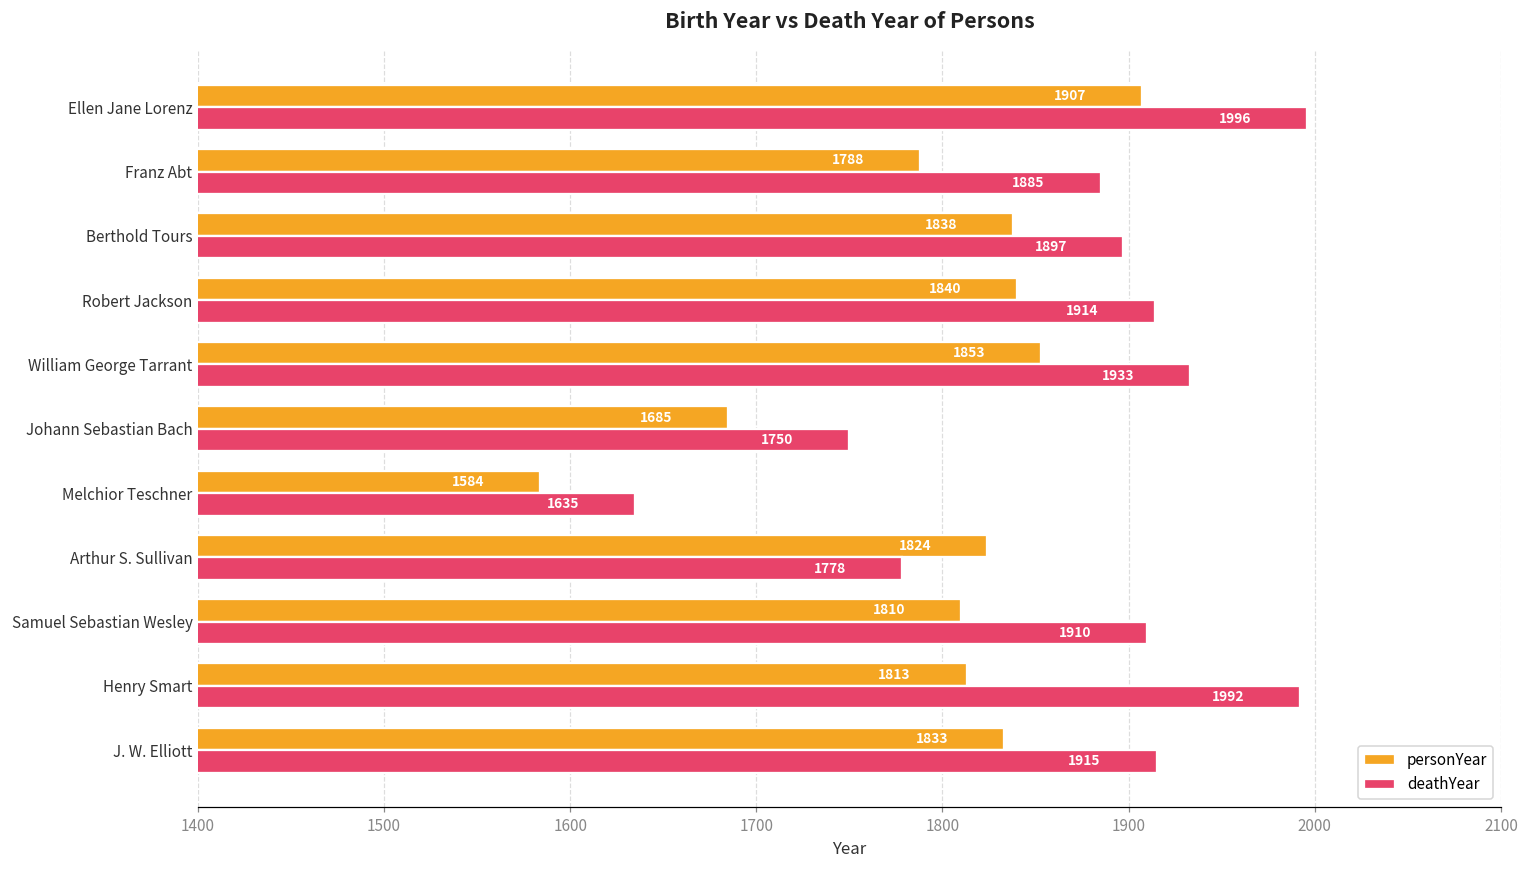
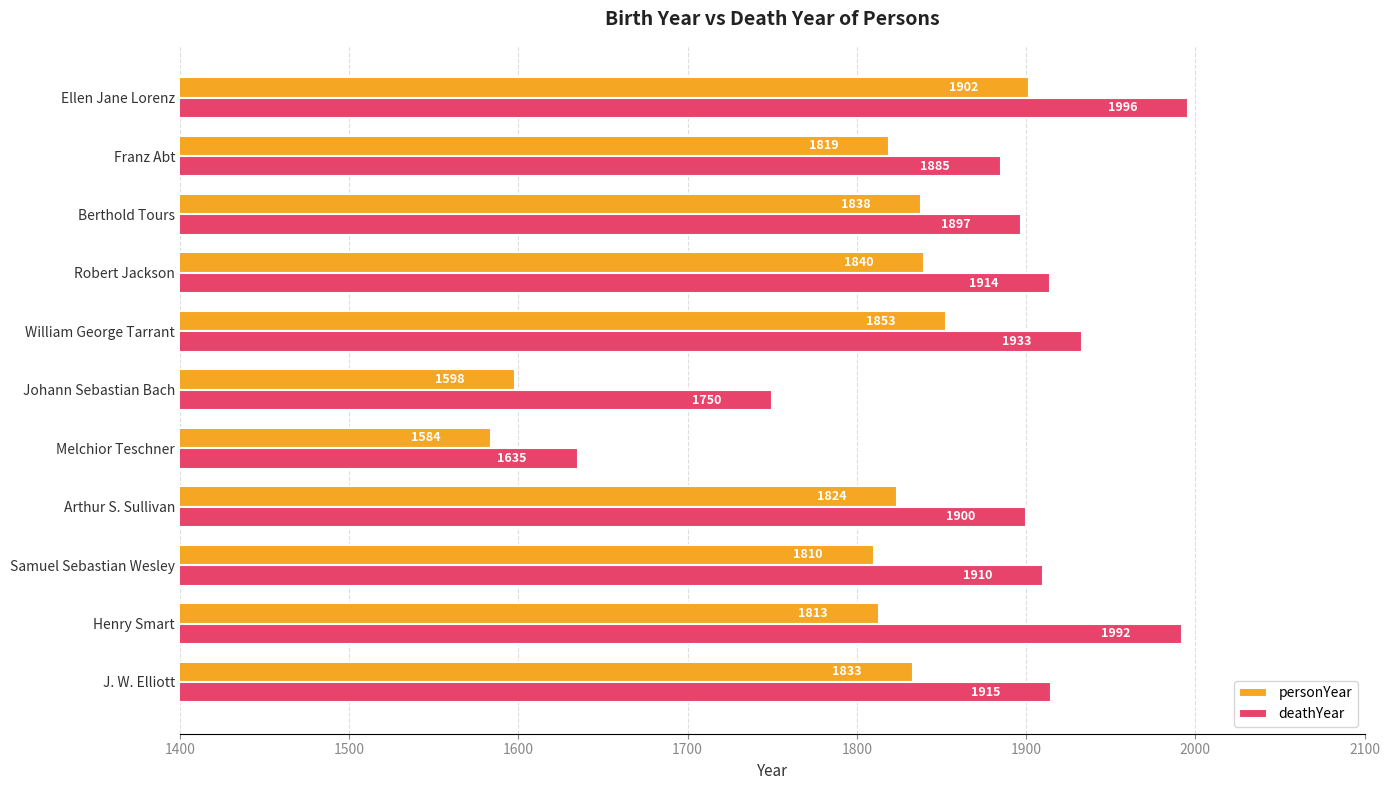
personYear, Ellen Jane Lorenz: 1907 -> 1902
personYear, Franz Abt: 1788 -> 1819
personYear, Johann Sebastian Bach: 1685 -> 1598
deathYear, Arthur S. Sullivan: 1778 -> 1900
